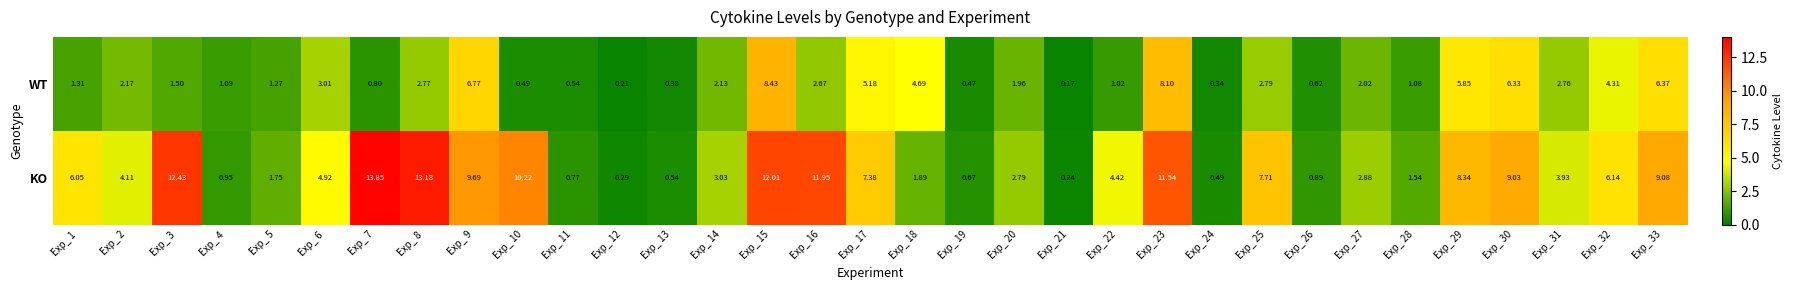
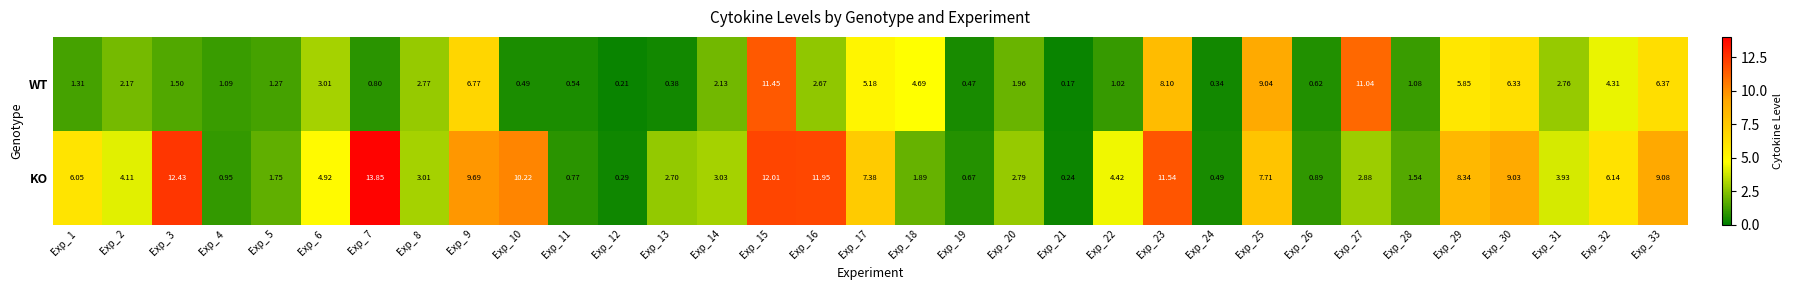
WT, Exp_ 15: 8.43 -> 11.45
WT, Exp_ 25: 2.79 -> 9.04
WT, Exp_ 27: 2.02 -> 11.04
KO, Exp_ 8: 13.18 -> 3.01
KO, Exp_ 13: 0.54 -> 2.70
